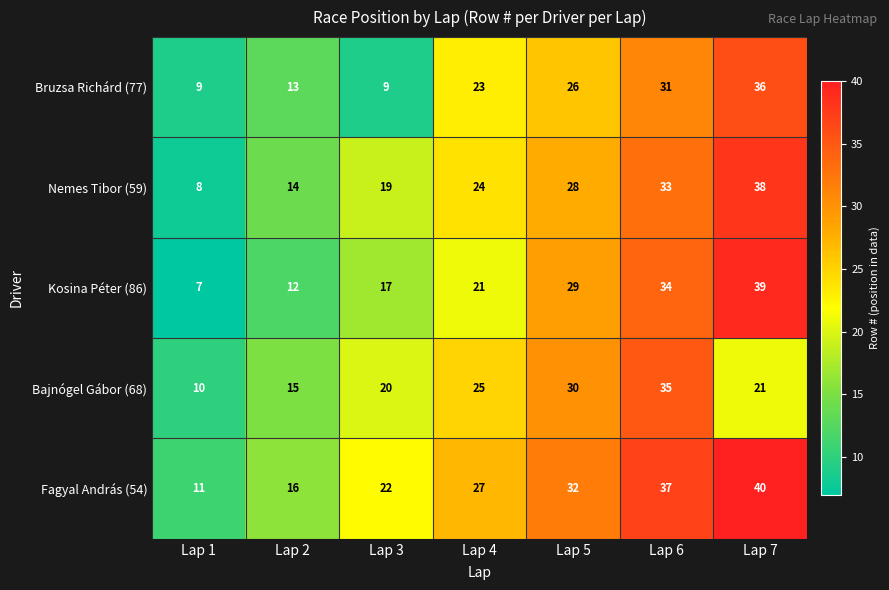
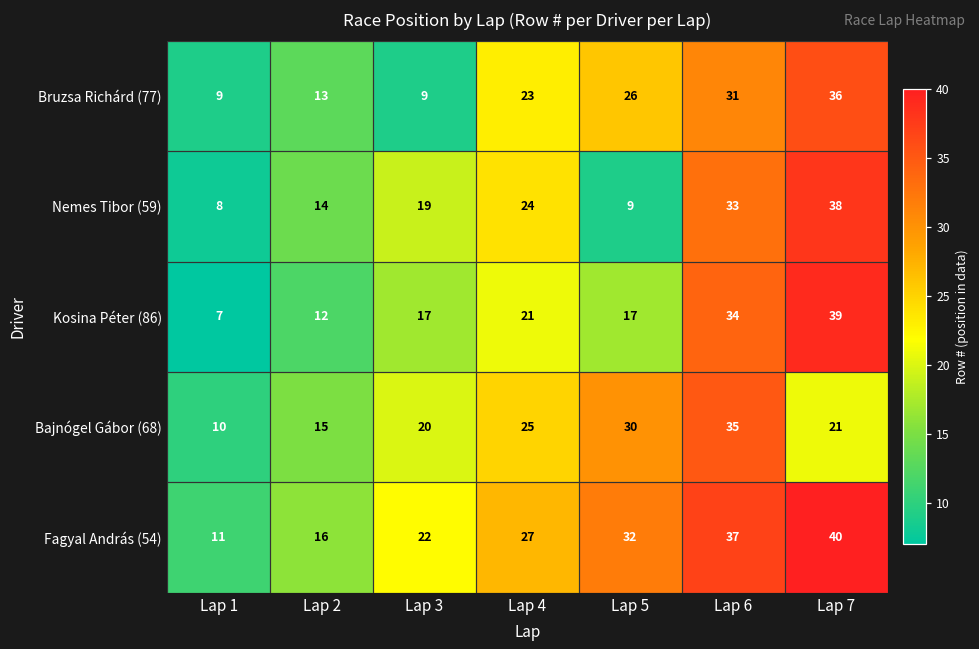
Nemes Tibor (59), Lap 5: 28 -> 9
Kosina Péter (86), Lap 5: 29 -> 17
